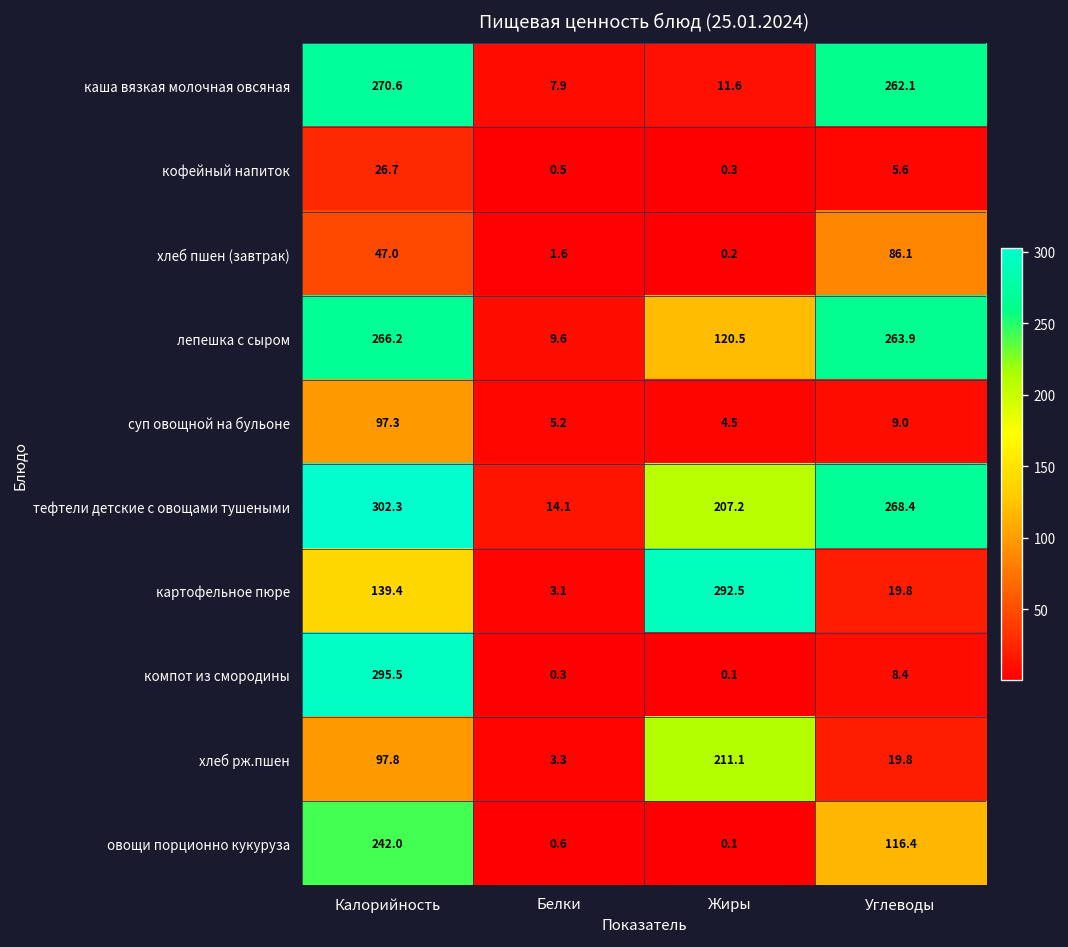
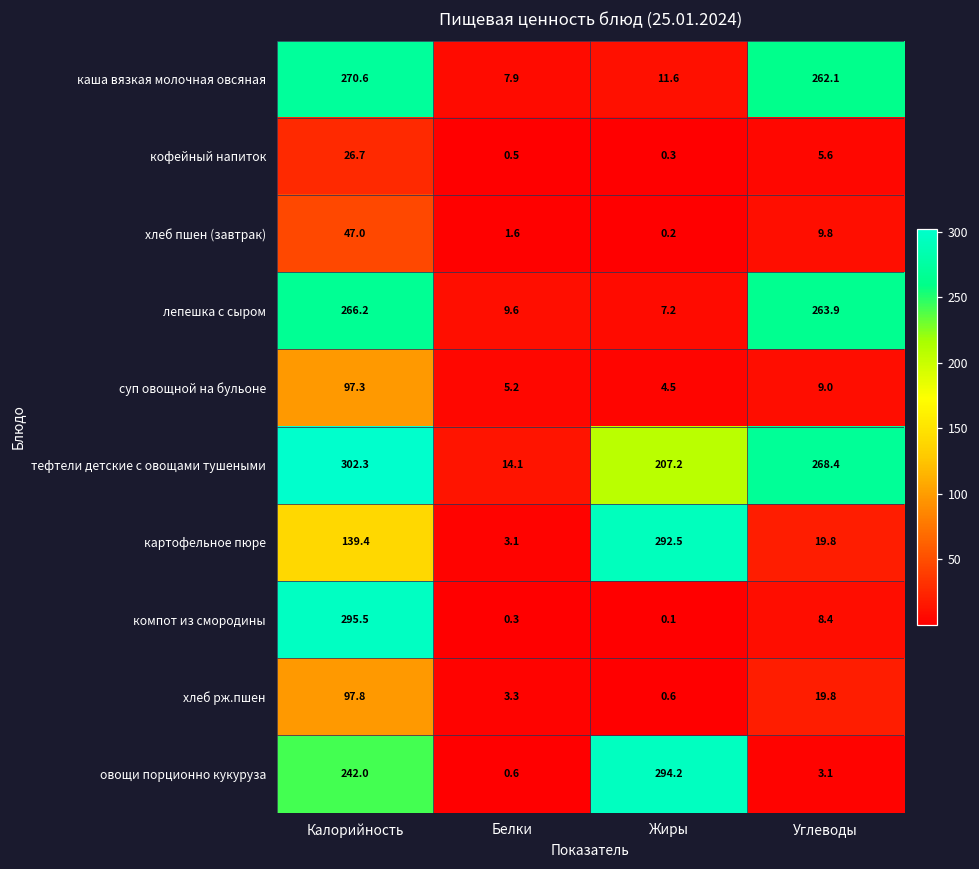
хлеб пшен (завтрак), Углеводы: 86.1 -> 9.8
лепешка с сыром, Жиры: 120.5 -> 7.2
хлеб рж.пшен, Жиры: 211.1 -> 0.6
овощи порционно кукуруза, Жиры: 0.1 -> 294.2
овощи порционно кукуруза, Углеводы: 116.4 -> 3.1
